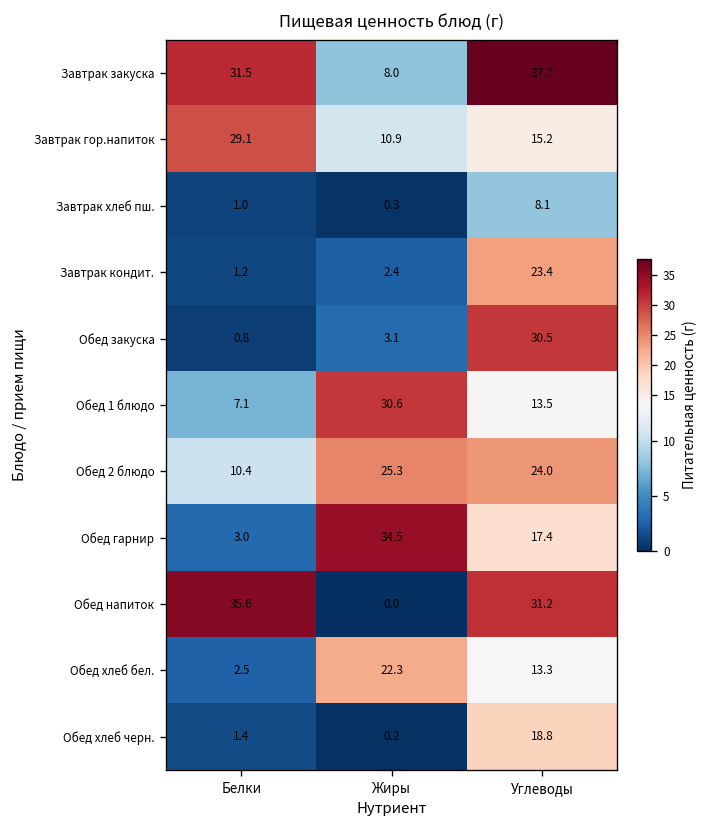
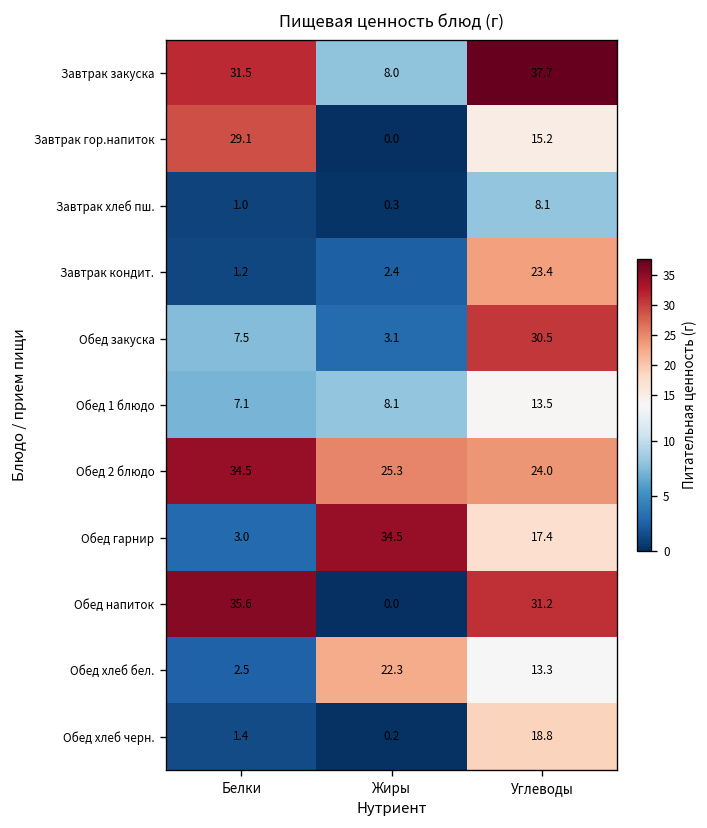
Завтрак гор.напиток, Жиры: 10.9 -> 0.0
Обед закуска, Белки: 0.8 -> 7.5
Обед 1 блюдо, Жиры: 30.6 -> 8.1
Обед 2 блюдо, Белки: 10.4 -> 34.5
